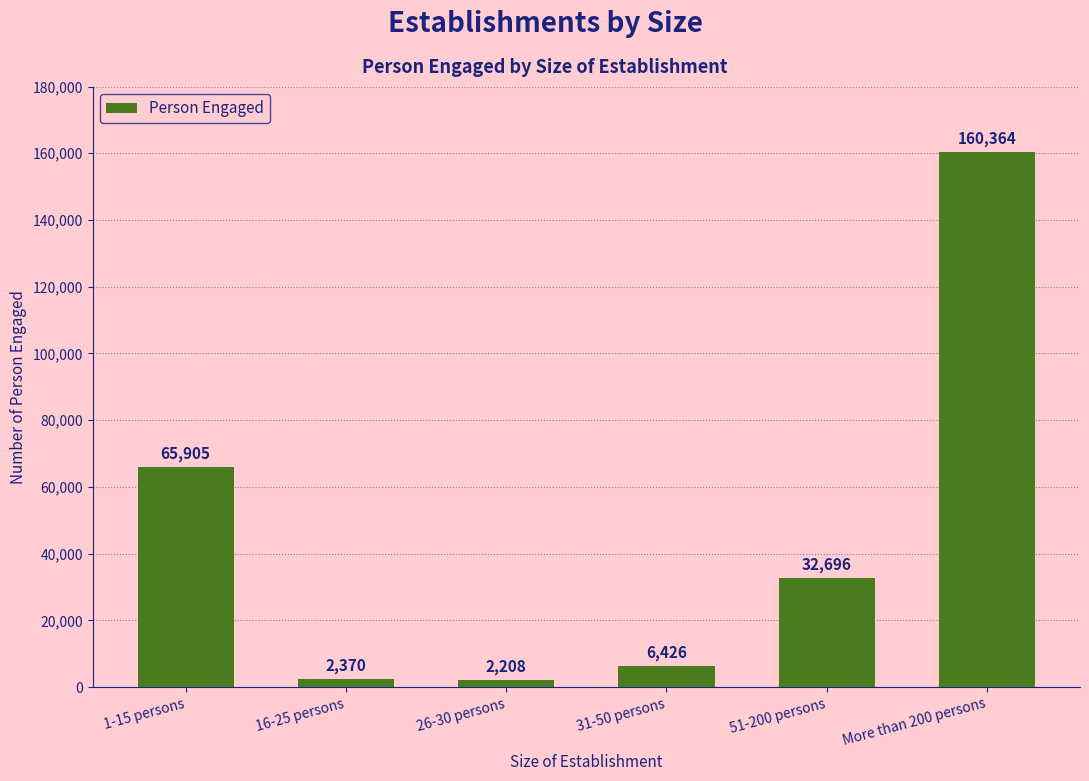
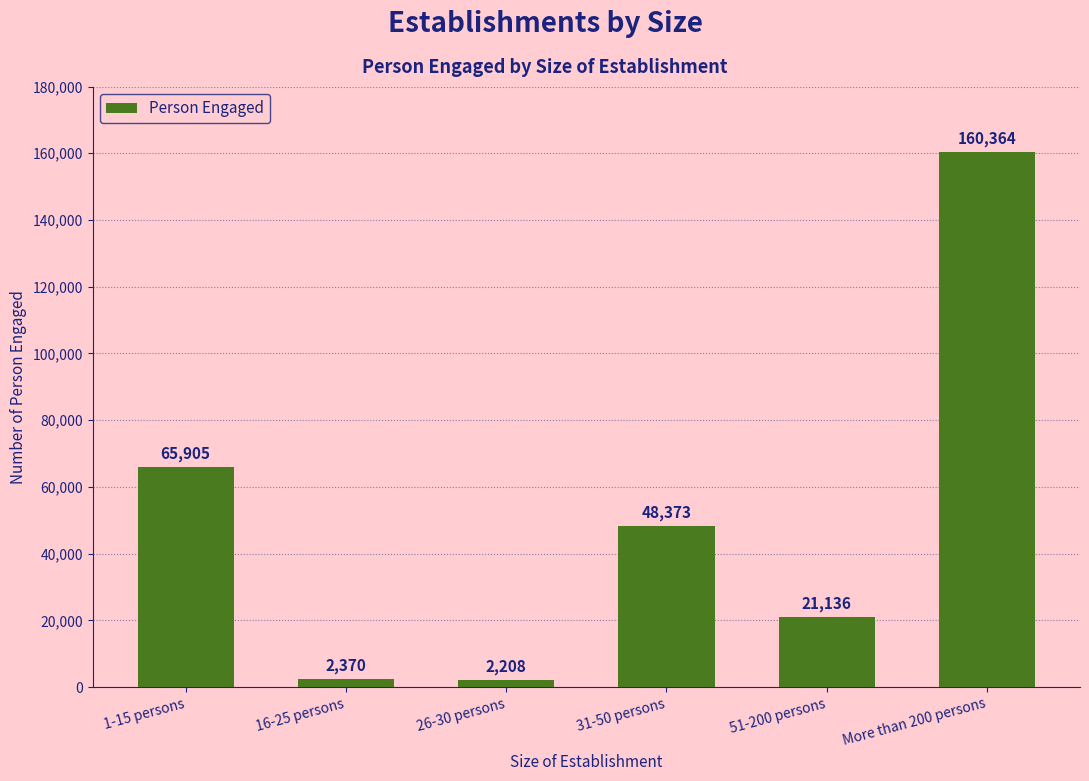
31-50 persons: 6,426 -> 48,373
51-200 persons: 32,696 -> 21,136
